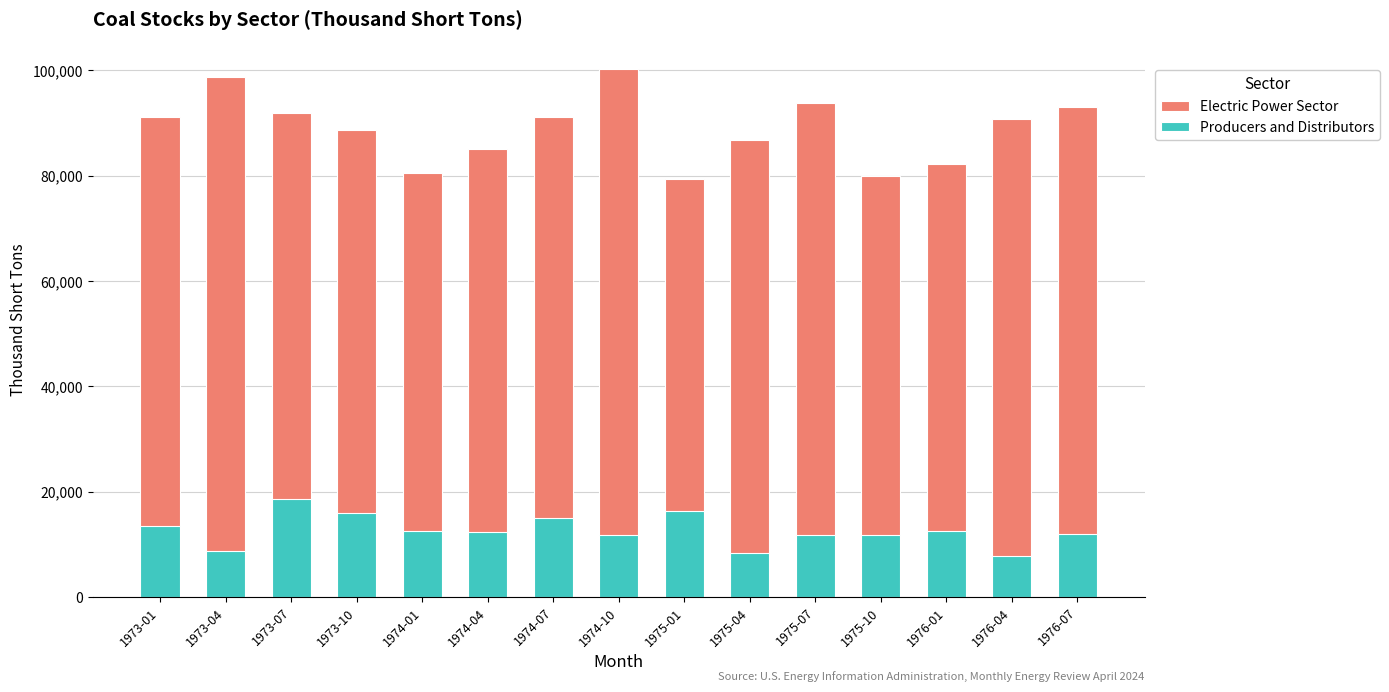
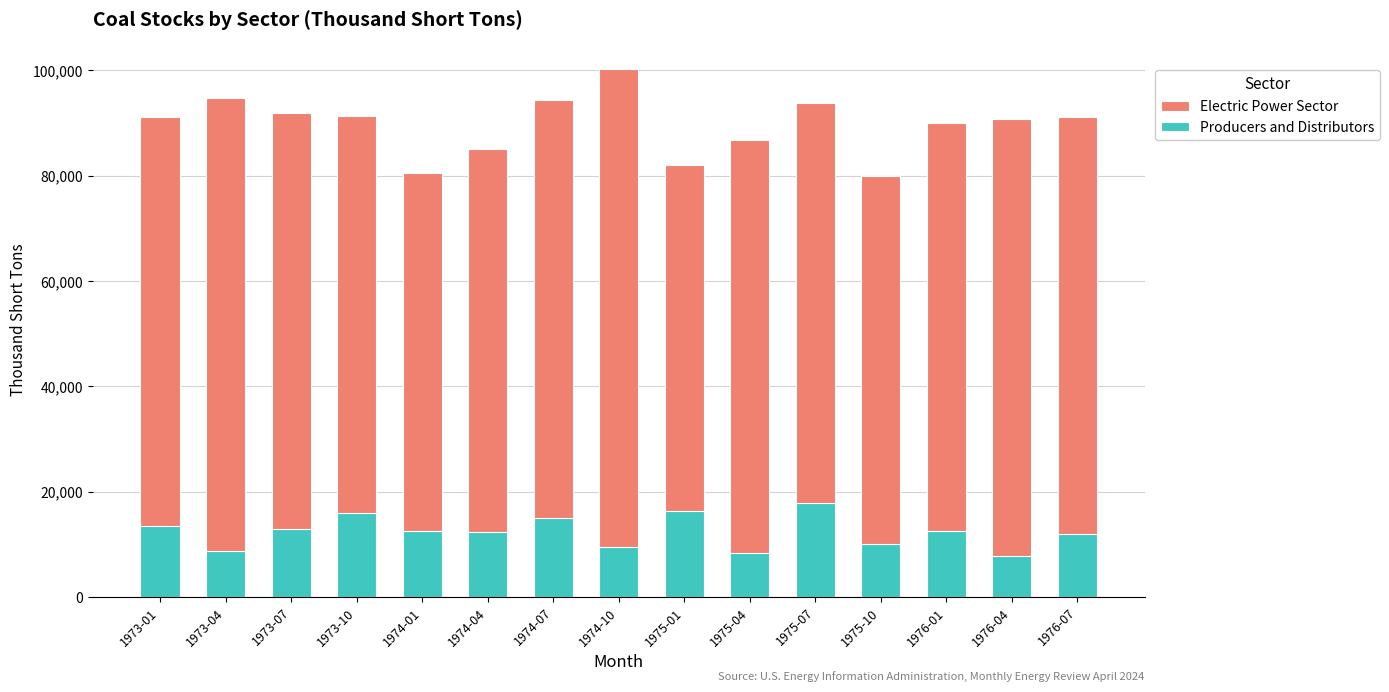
Electric Power Sector, 1973-04: 99,000 -> 95,000
Producers and Distributors, 1973-07: 19,000 -> 13,000
Electric Power Sector, 1973-10: 89,000 -> 91,000
Electric Power Sector, 1974-07: 91,000 -> 94,000
Producers and Distributors, 1974-10: 12,000 -> 9,000
Electric Power Sector, 1975-01: 79,000 -> 82,000
Producers and Distributors, 1975-07: 12,000 -> 18,000
Producers and Distributors, 1975-10: 12,000 -> 10,000
Electric Power Sector, 1976-01: 82,000 -> 90,000
Electric Power Sector, 1976-07: 93,000 -> 91,000
